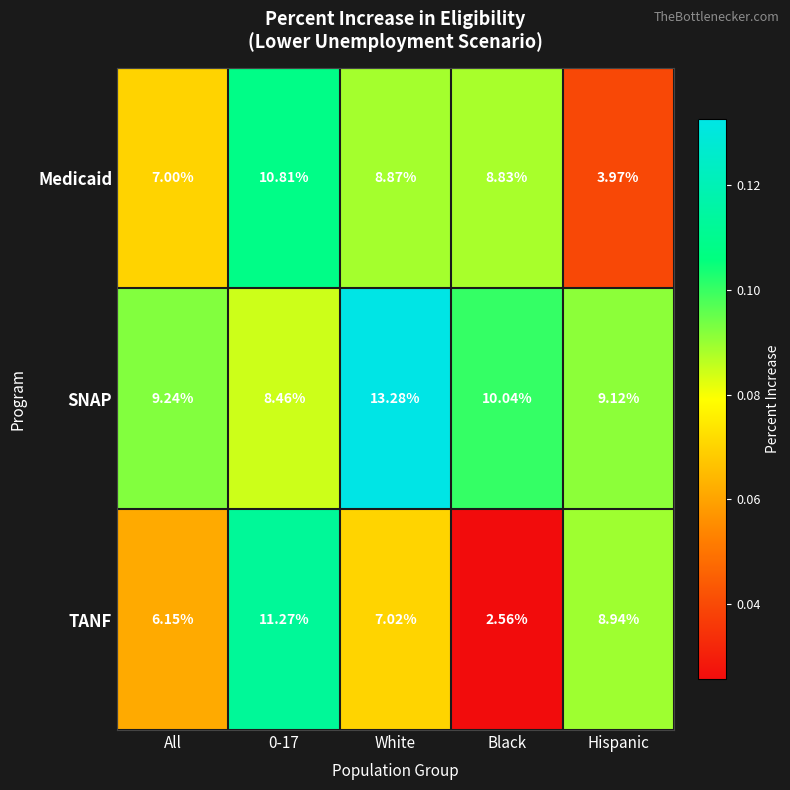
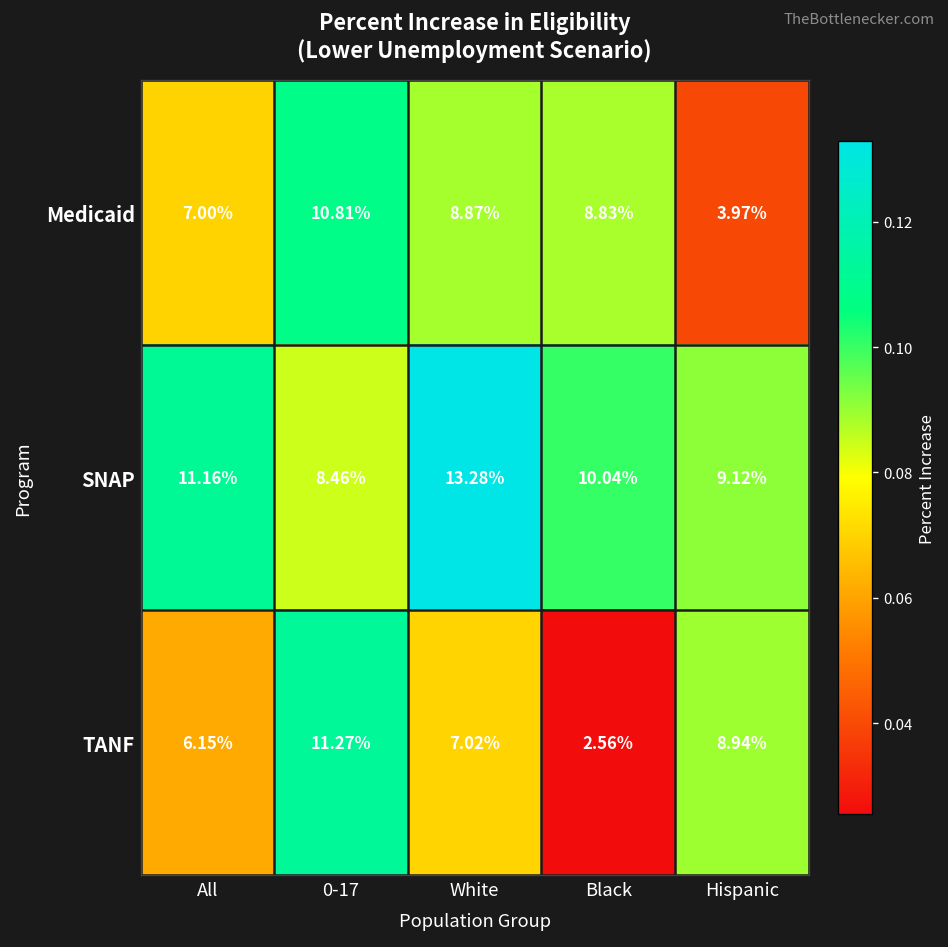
SNAP, All: 9.24% -> 11.16%
